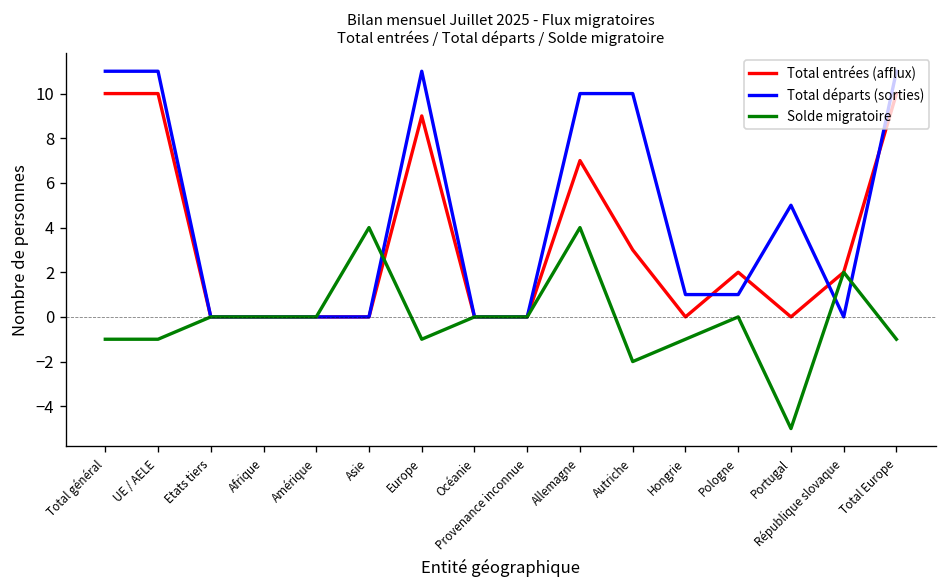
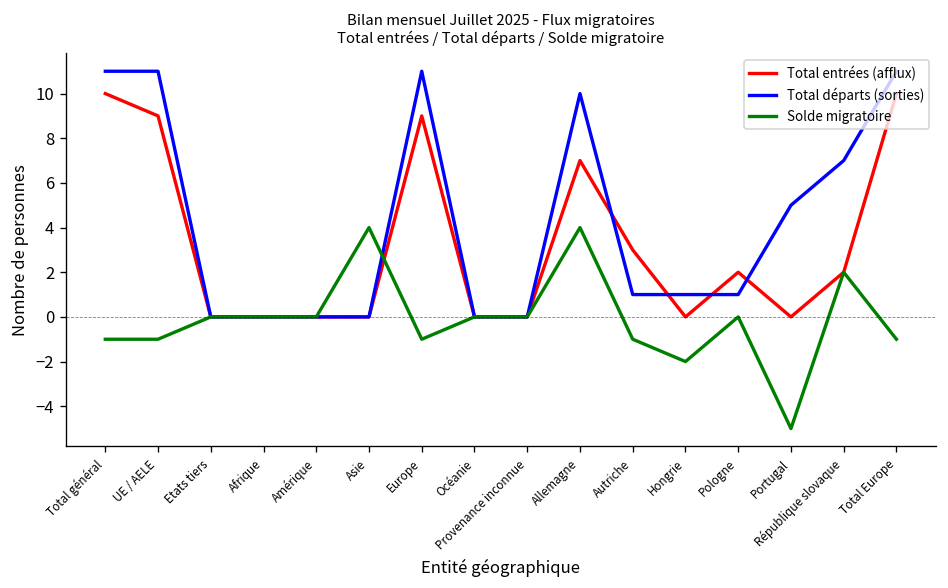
Total entrées (afflux), UE / AELE: 10 -> 9
Total départs (sorties), Autriche: 10 -> 1
Solde migratoire, Autriche: -2 -> -1
Solde migratoire, Hongrie: -1 -> -2
Total départs (sorties), République slovaque: 0 -> 7
